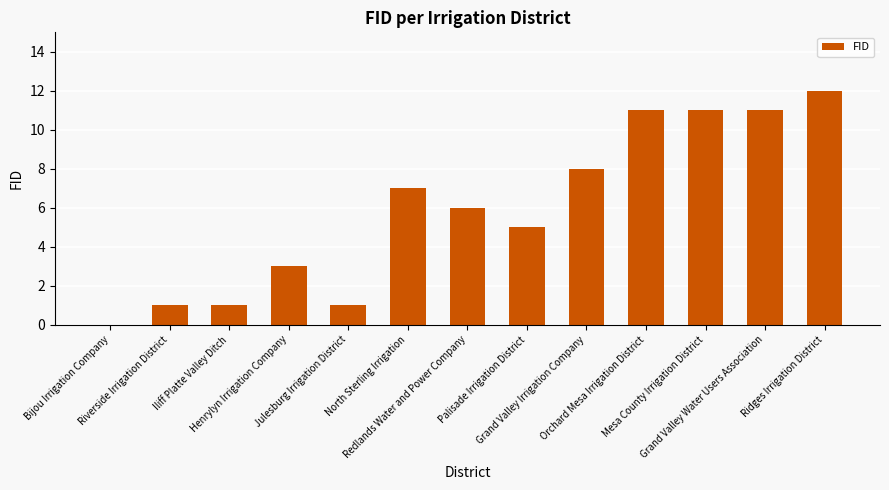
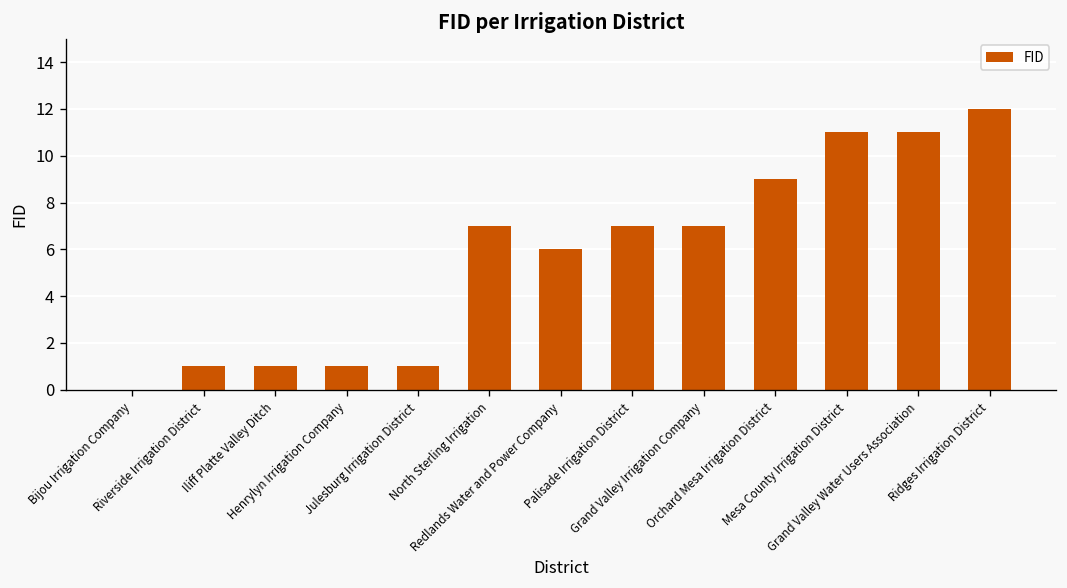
Henrylyn Irrigation Company: 3 -> 1
Palisade Irrigation District: 5 -> 7
Grand Valley Irrigation Company: 8 -> 7
Orchard Mesa Irrigation District: 11 -> 9
